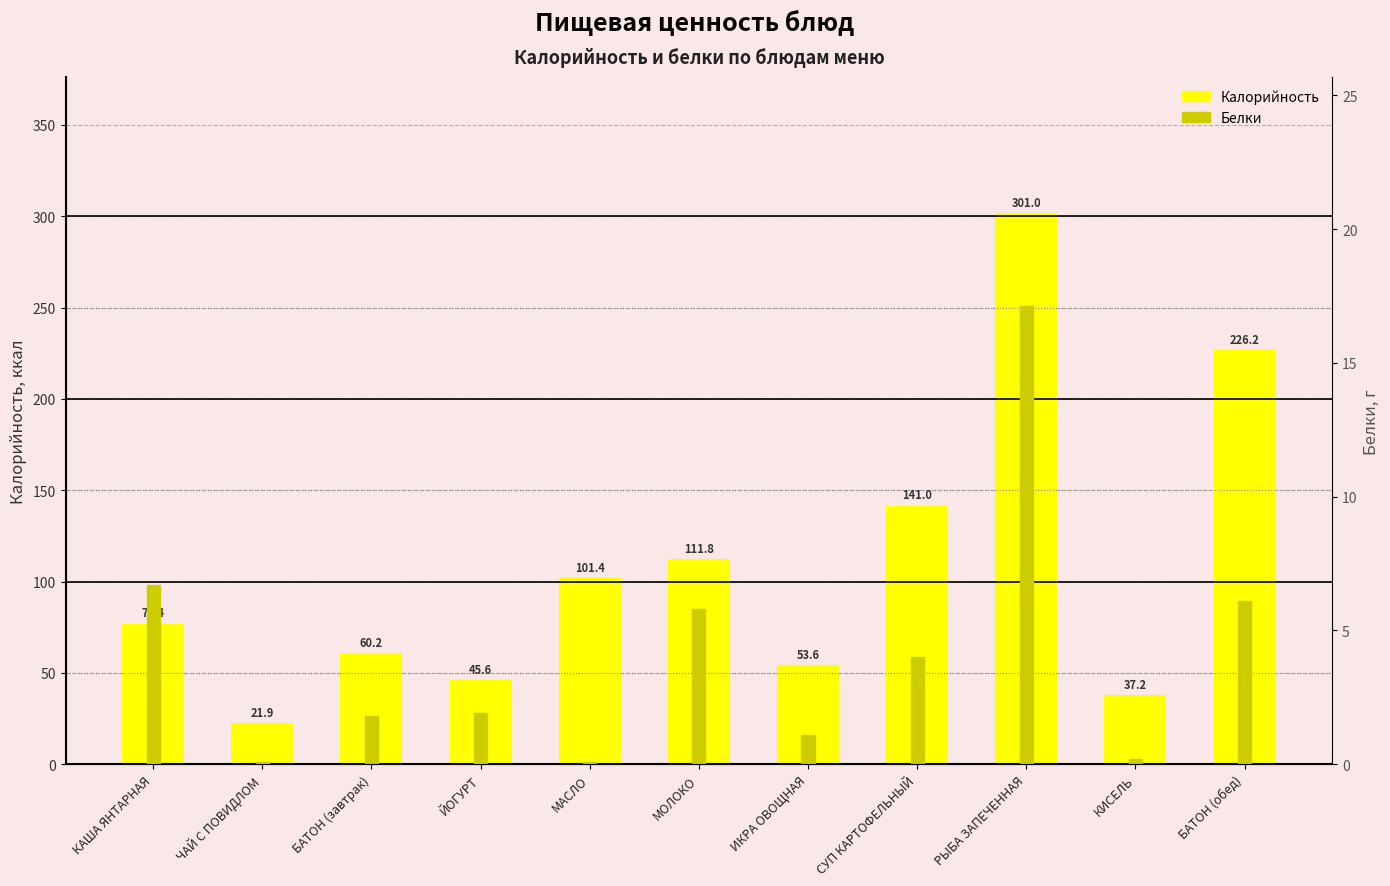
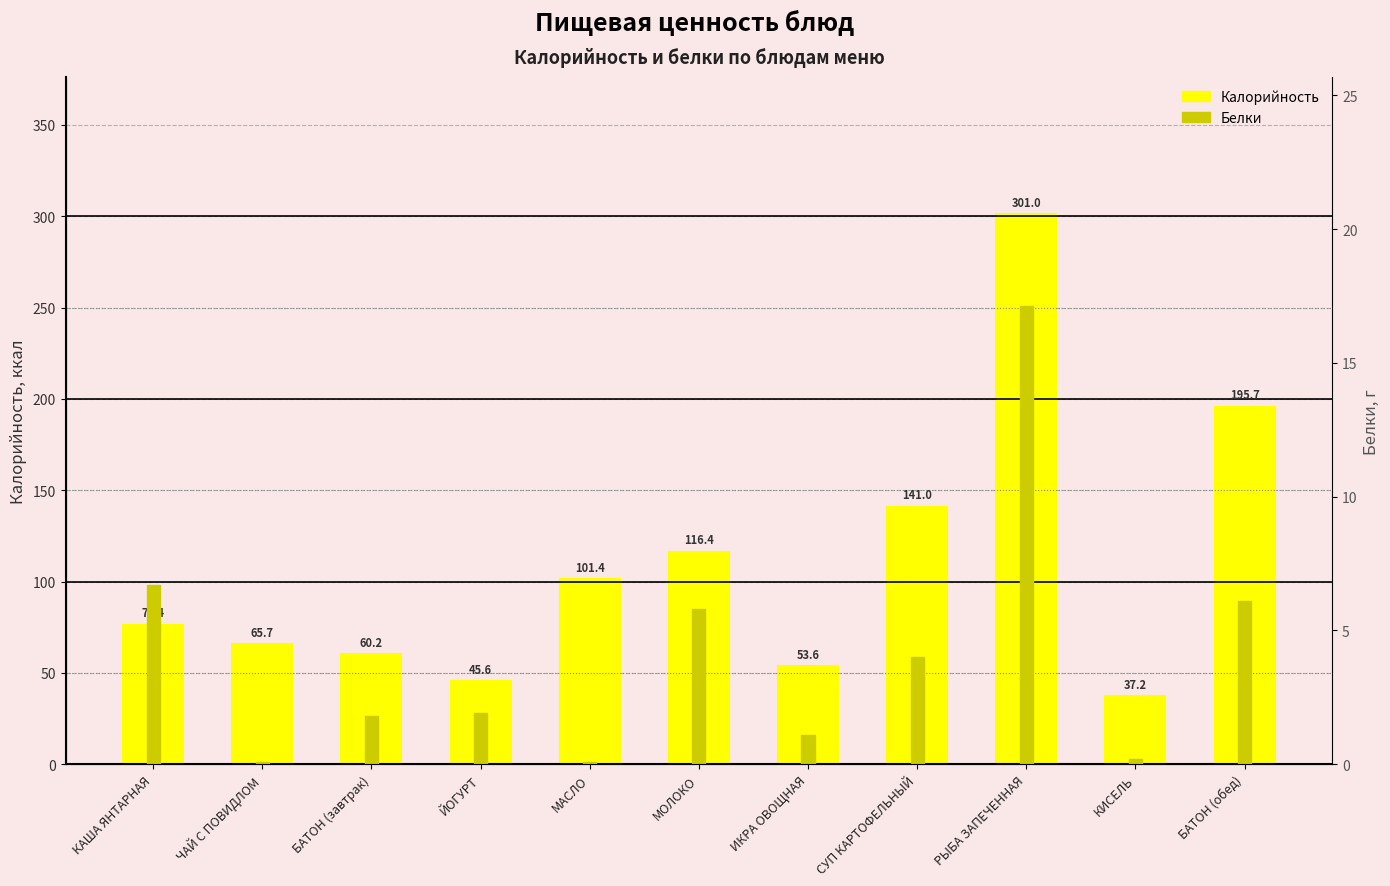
Калорийность, ЧАЙ С ПОВИДЛОМ: 21.9 -> 65.7
Калорийность, МОЛОКО: 111.8 -> 116.4
Калорийность, БАТОН (обед): 226.2 -> 195.7
